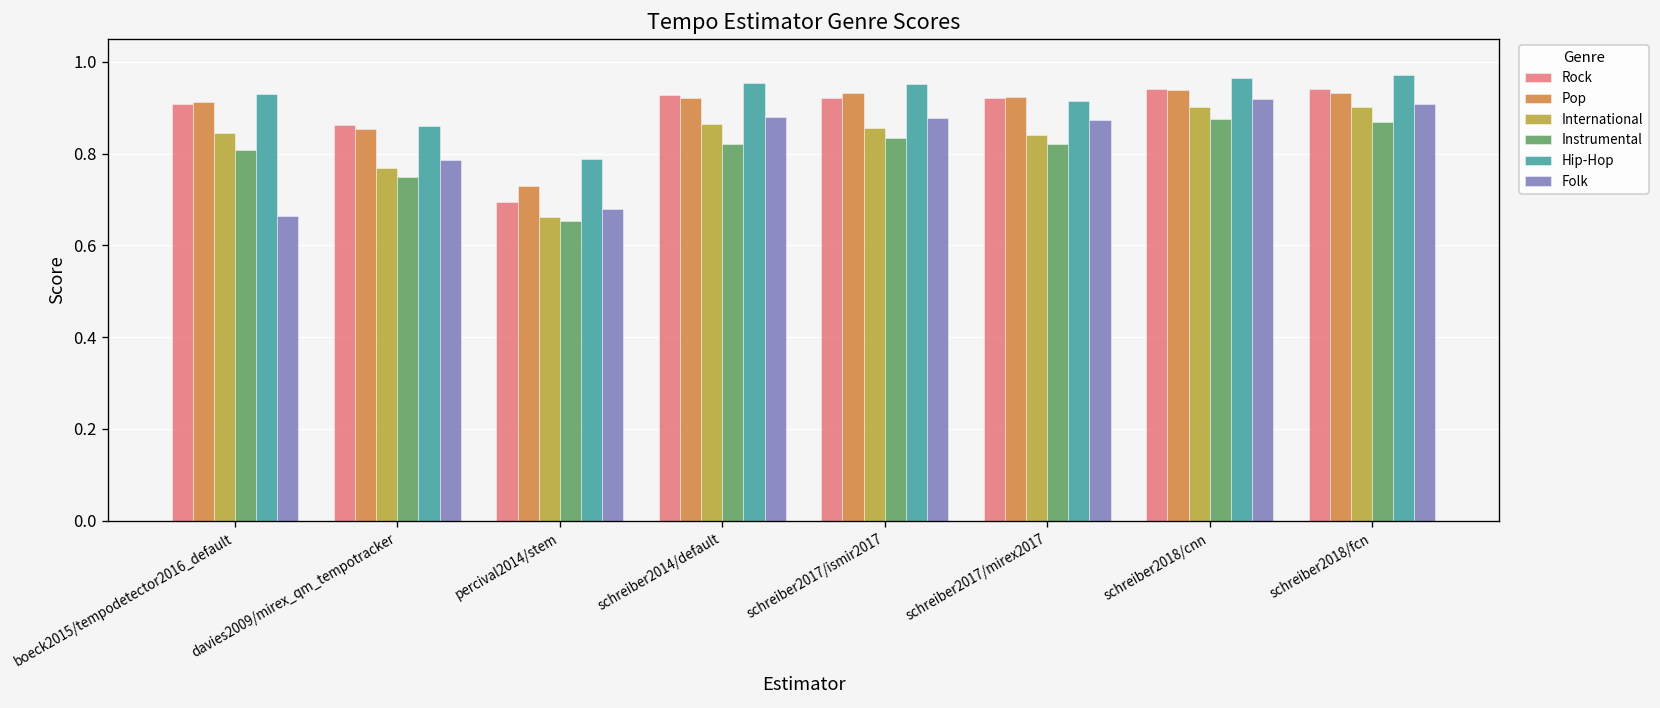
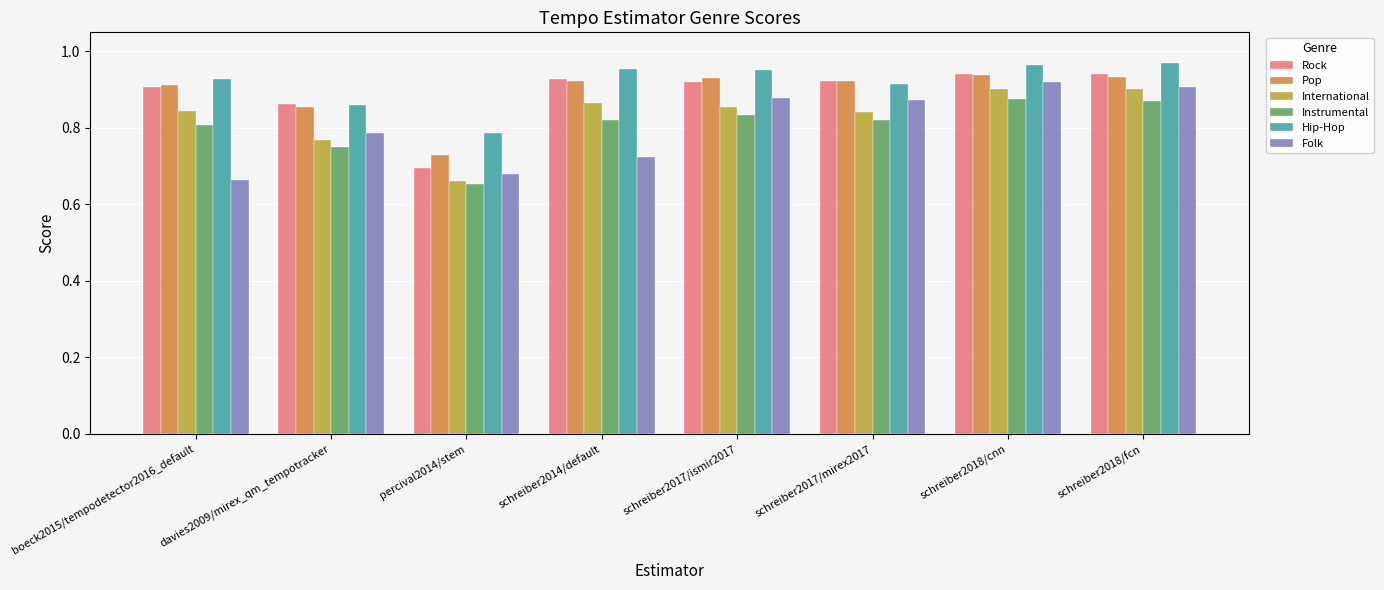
Folk, schreiber2014/default: 0.88 -> 0.72
